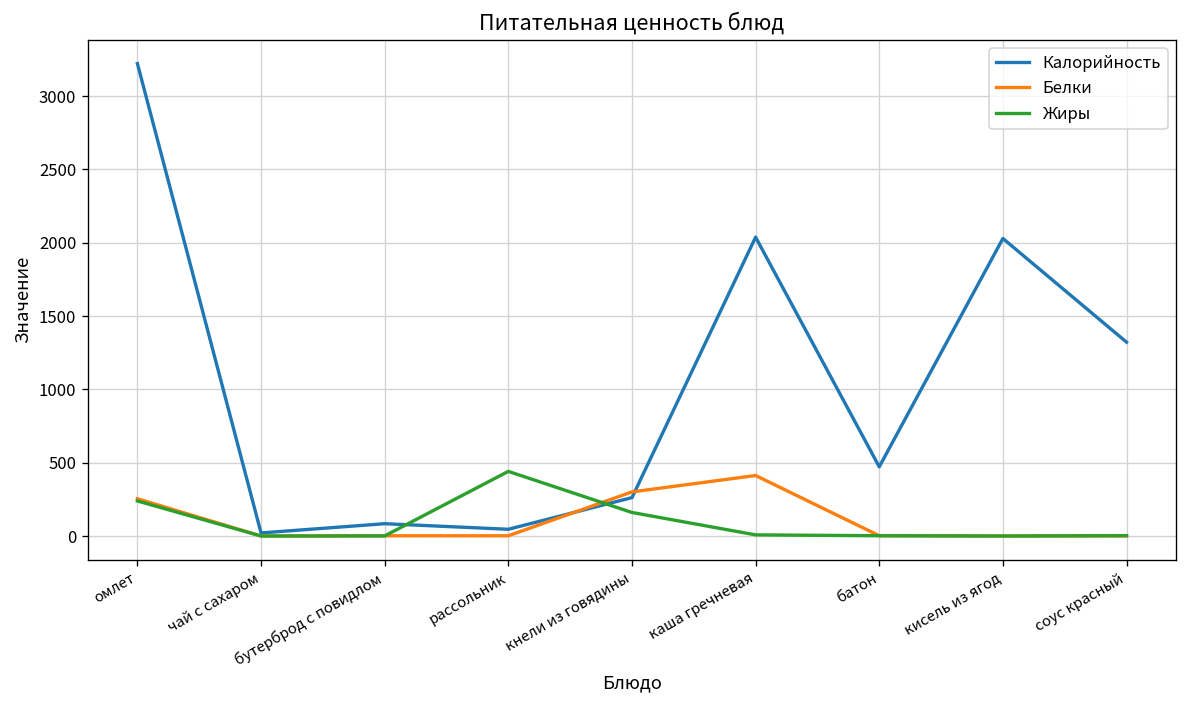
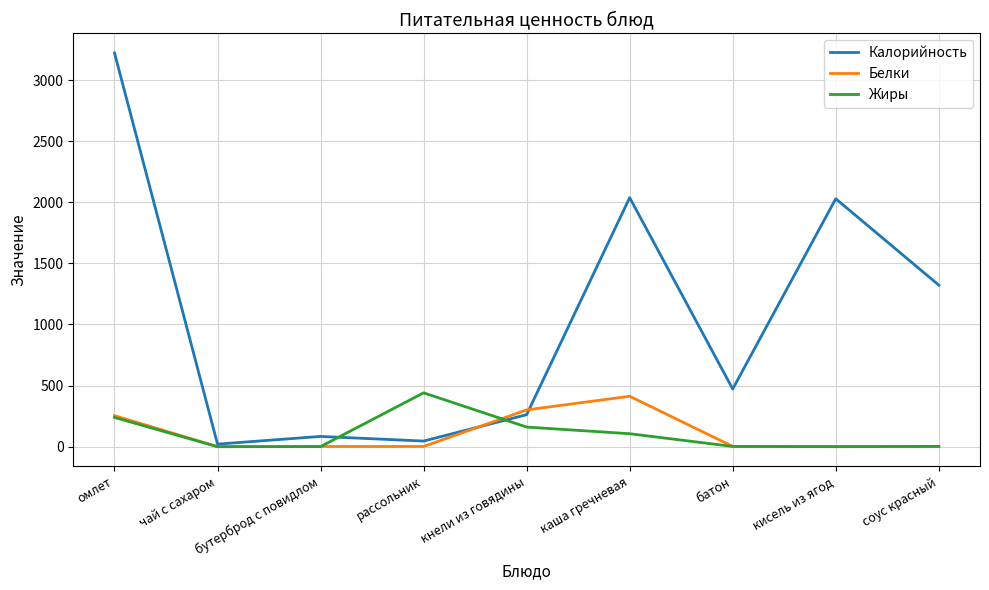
Жиры, каша гречневая: 10 -> 110
